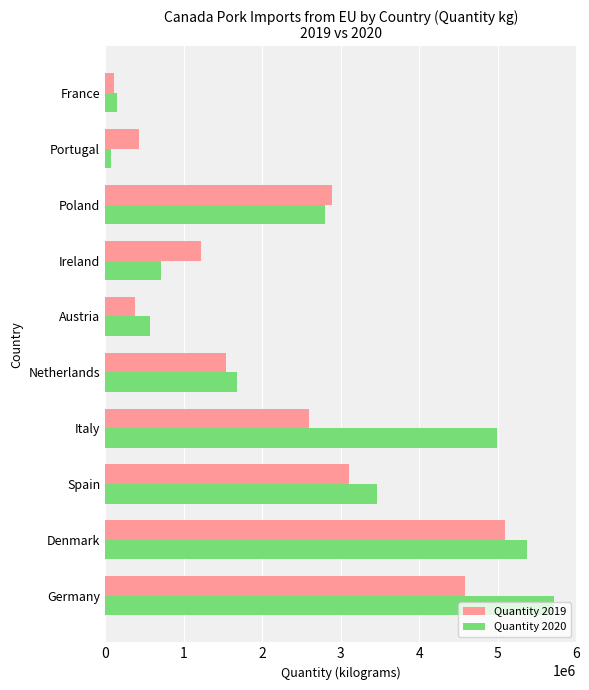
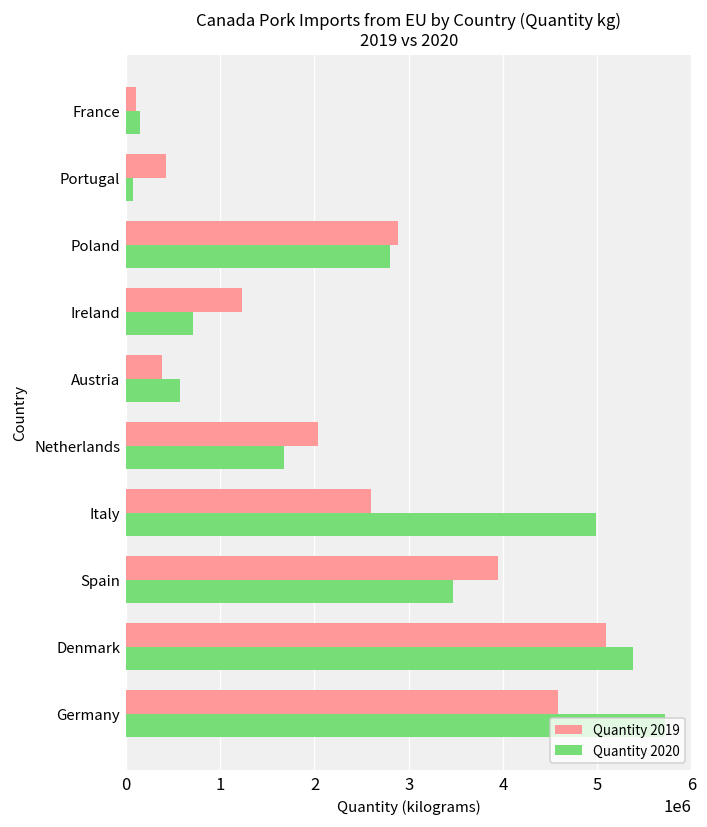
Quantity 2019, Netherlands: 1500000 -> 2000000
Quantity 2019, Spain: 3100000 -> 3900000
